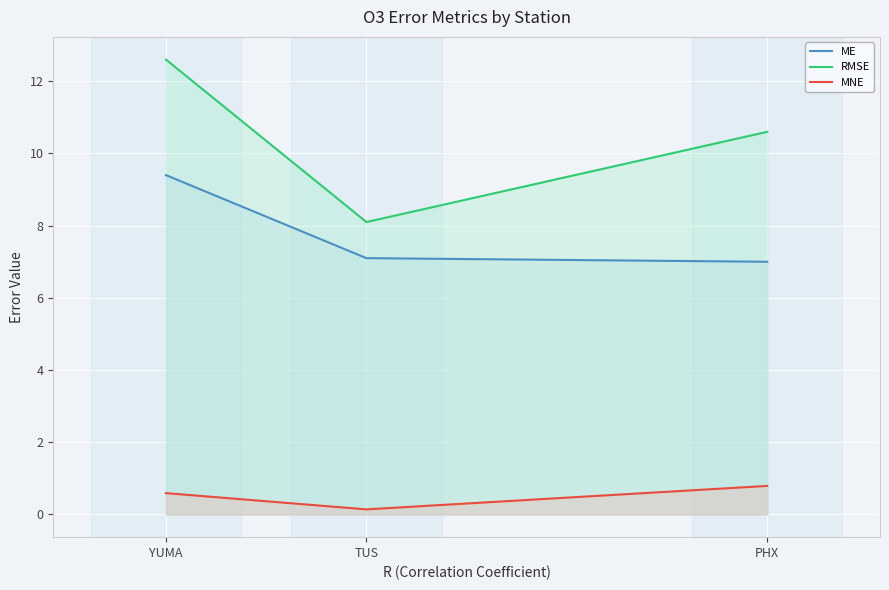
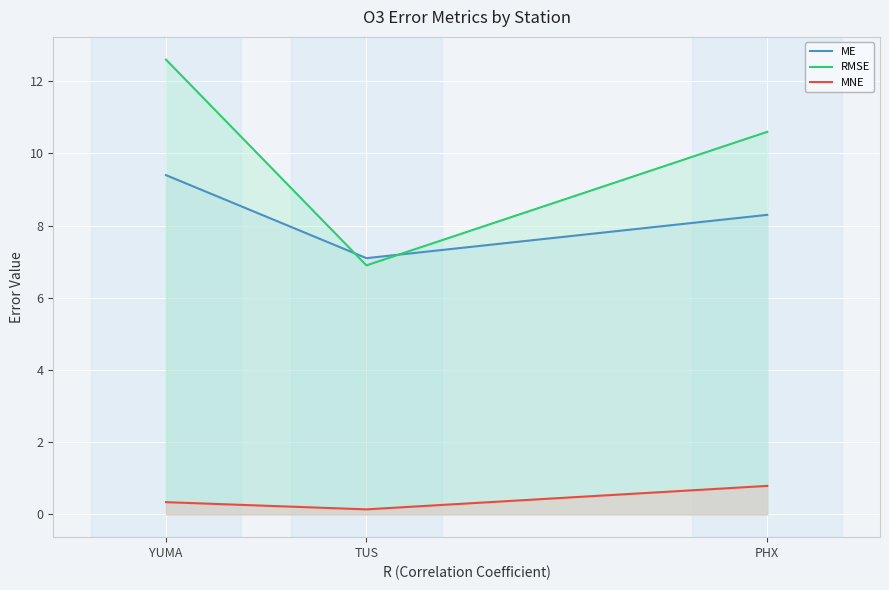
MNE, YUMA: 0.6 -> 0.3
RMSE, TUS: 8.1 -> 6.9
ME, PHX: 7.0 -> 8.3
